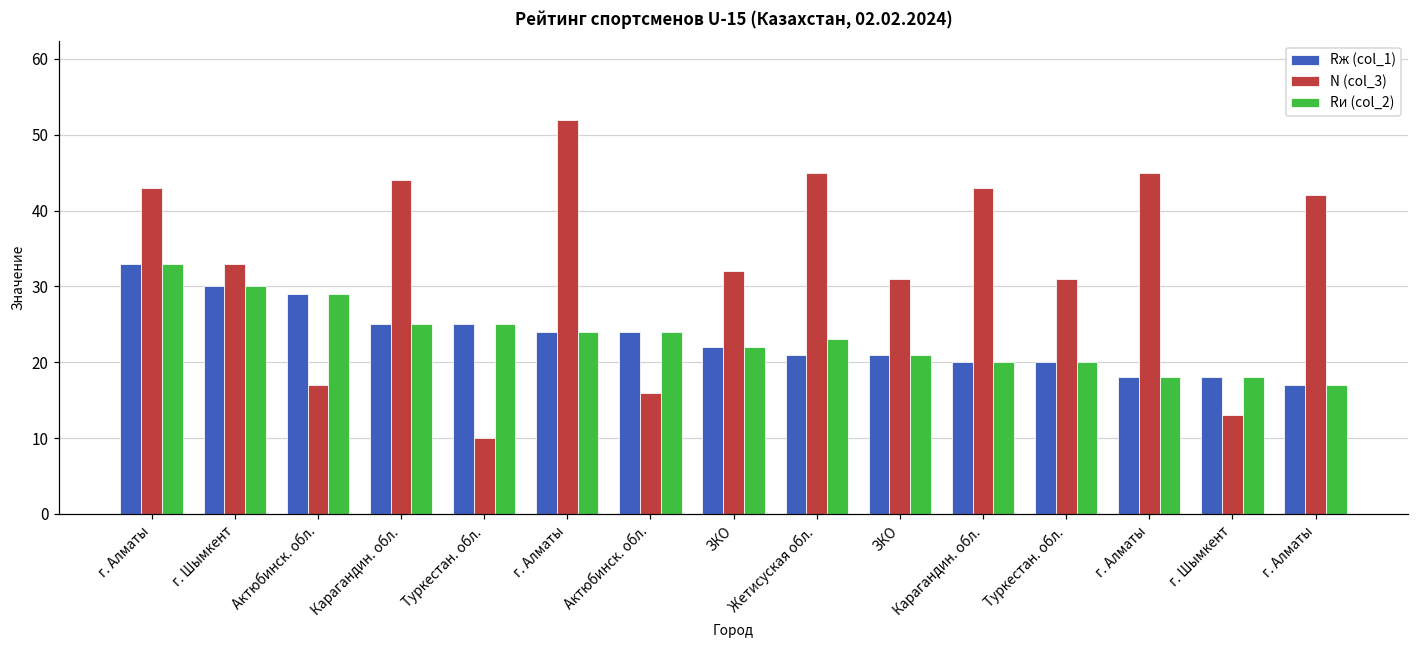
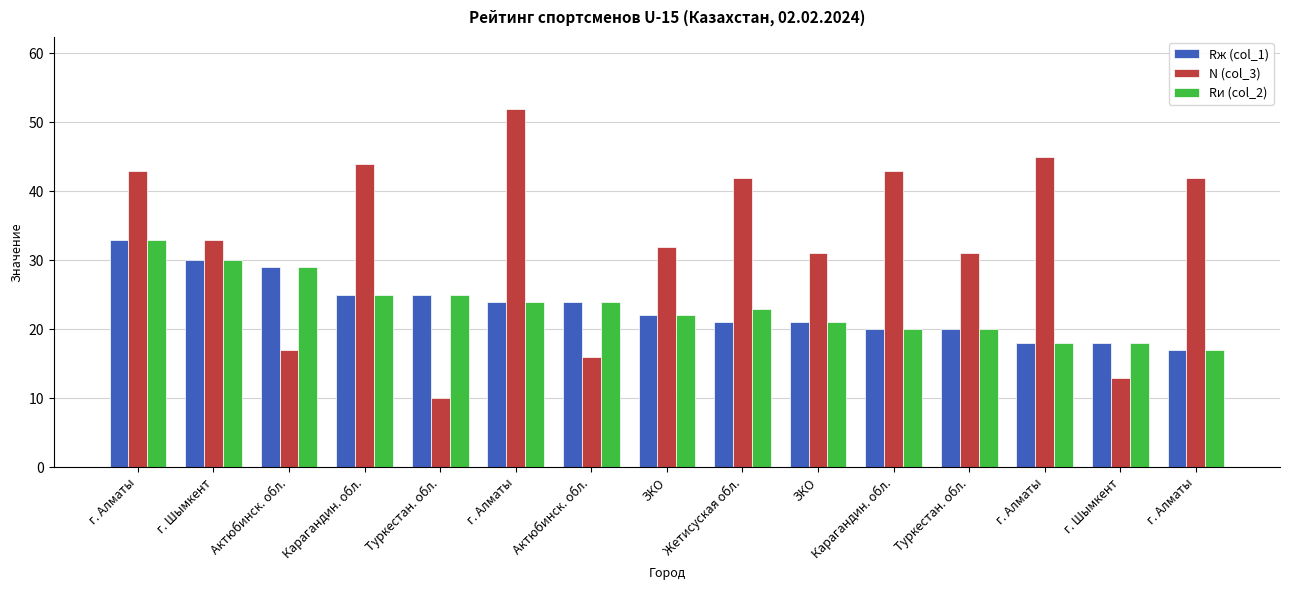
N (col_3), Жетисуская обл.: 45 -> 42
